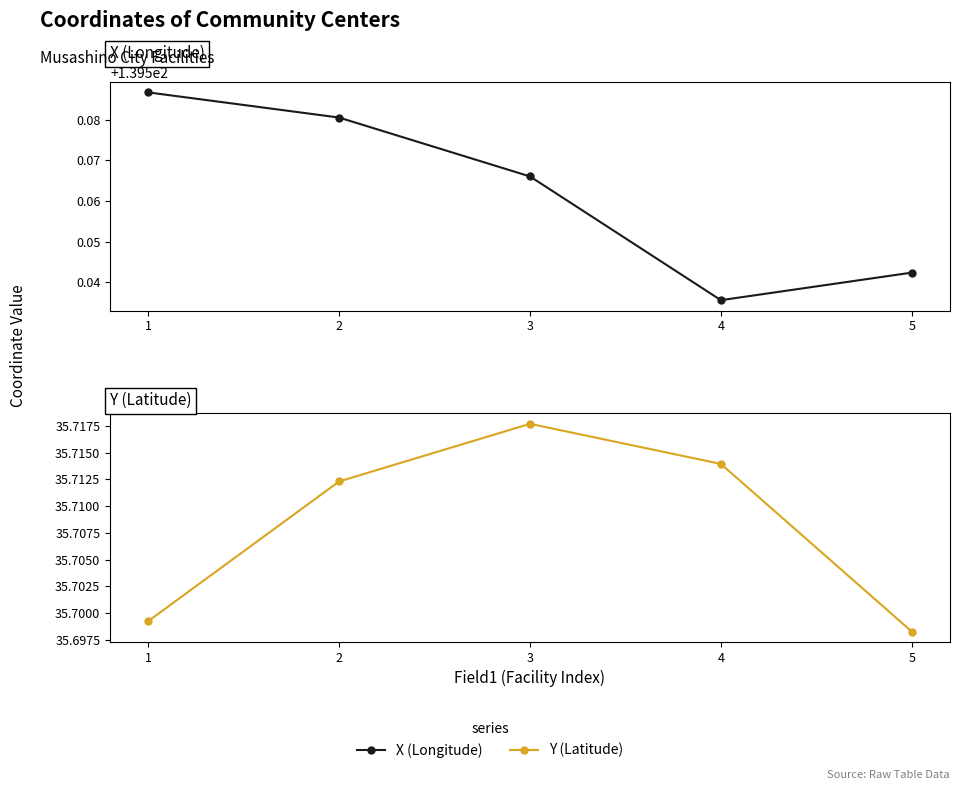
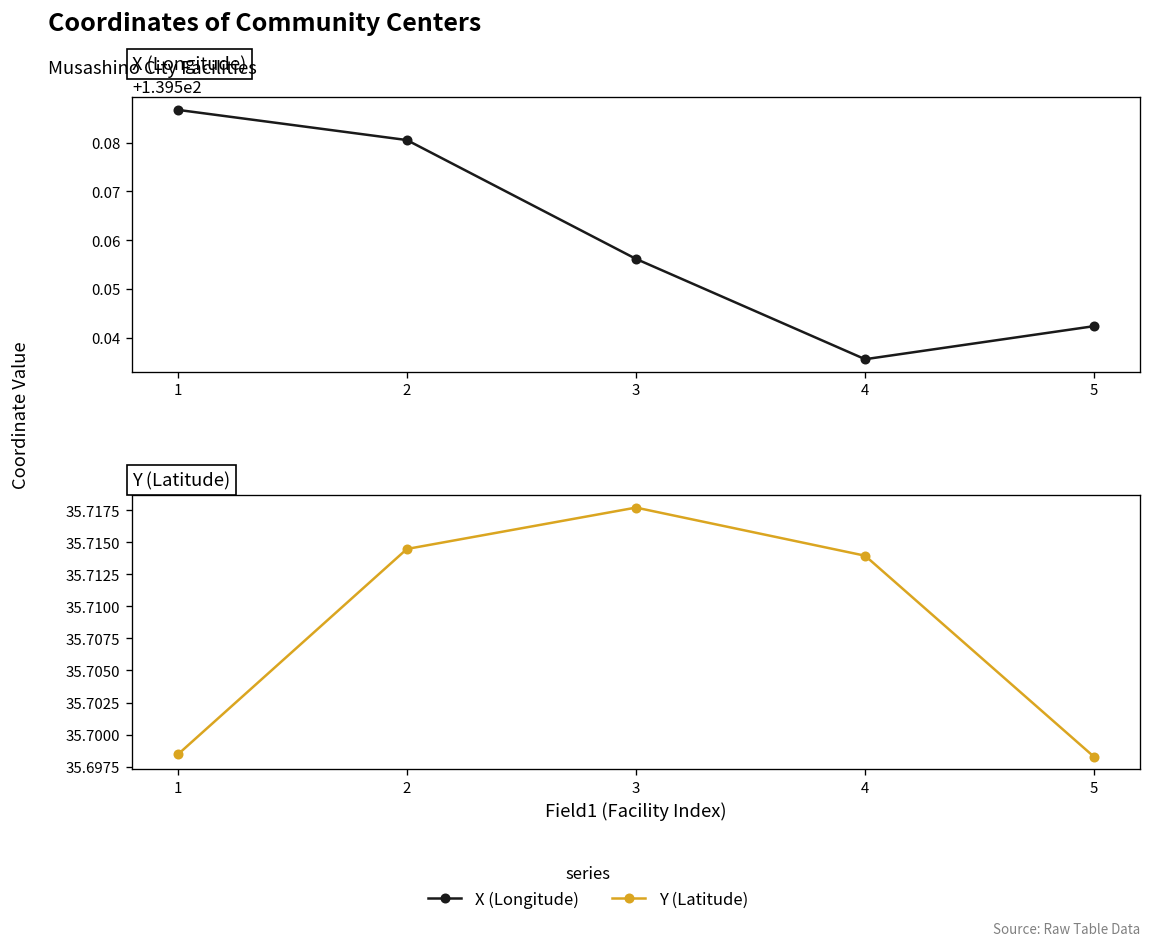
X (Longitude), 3: 139.566 -> 139.556
Y (Latitude), 1: 35.6992 -> 35.6984
Y (Latitude), 2: 35.7123 -> 35.7145
